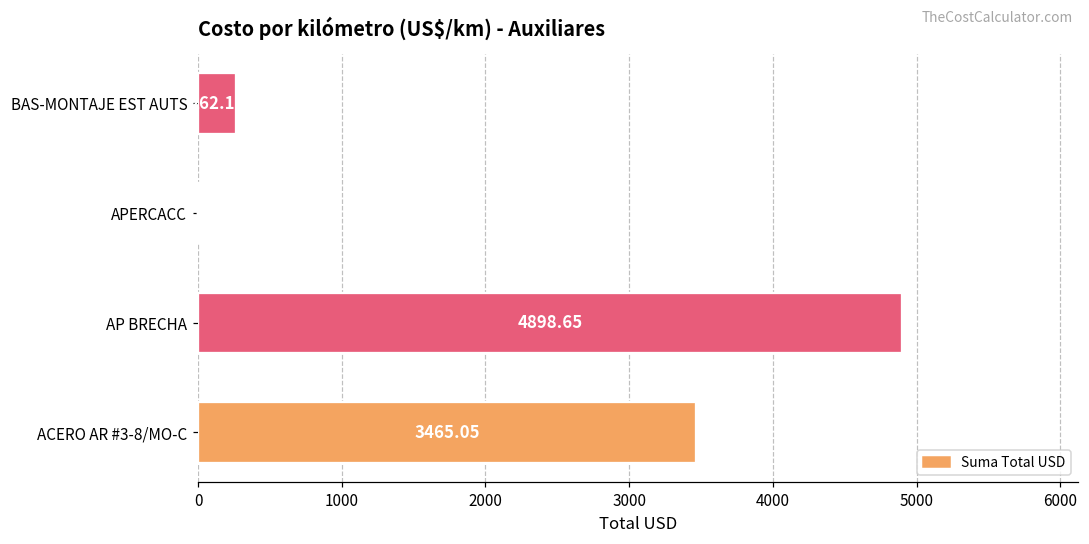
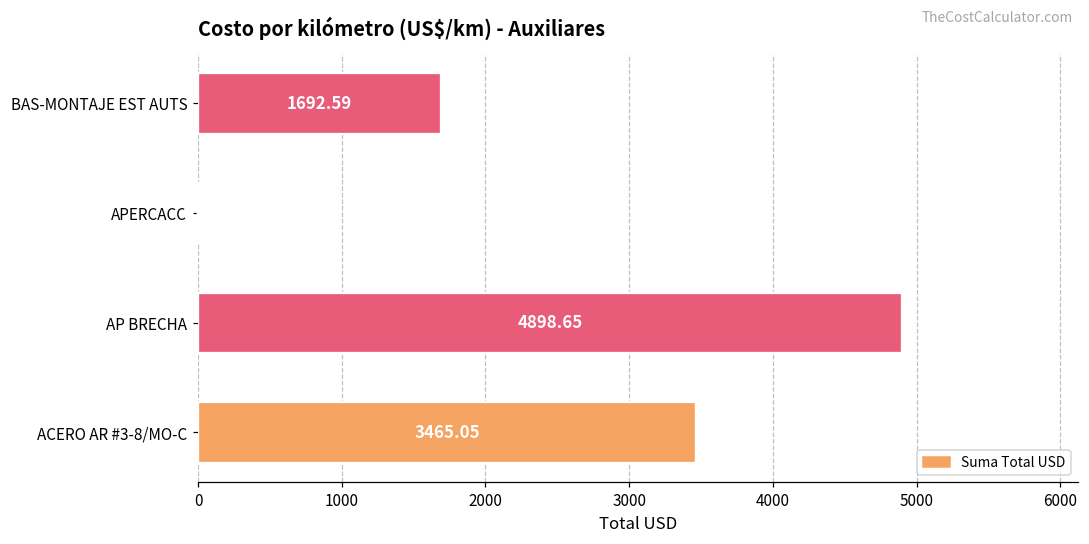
BAS-MONTAJE EST AUTS: 262.16 -> 1692.59
